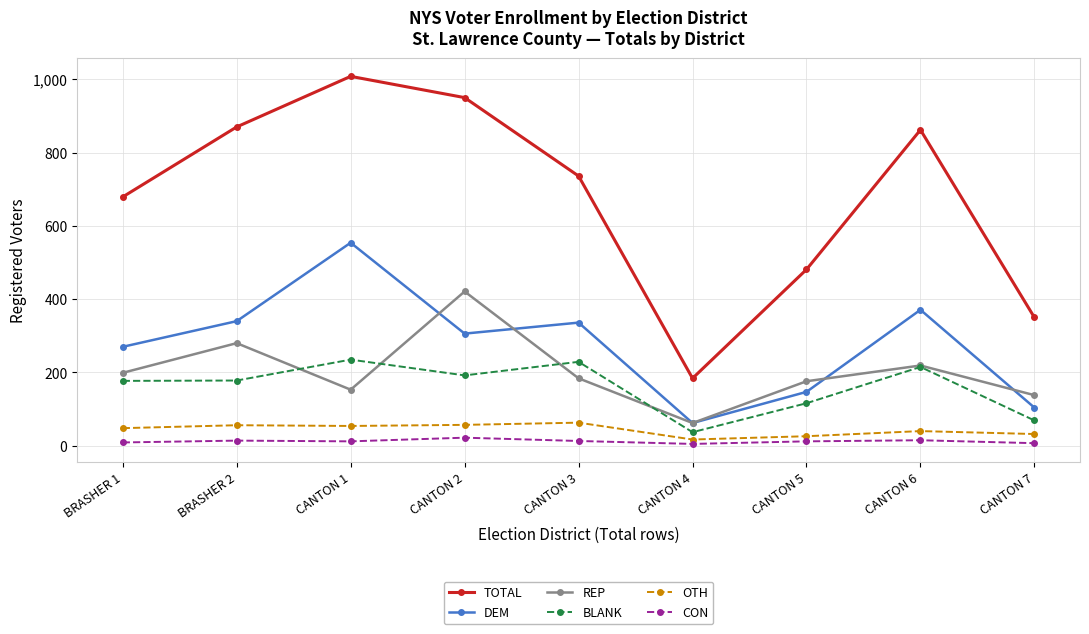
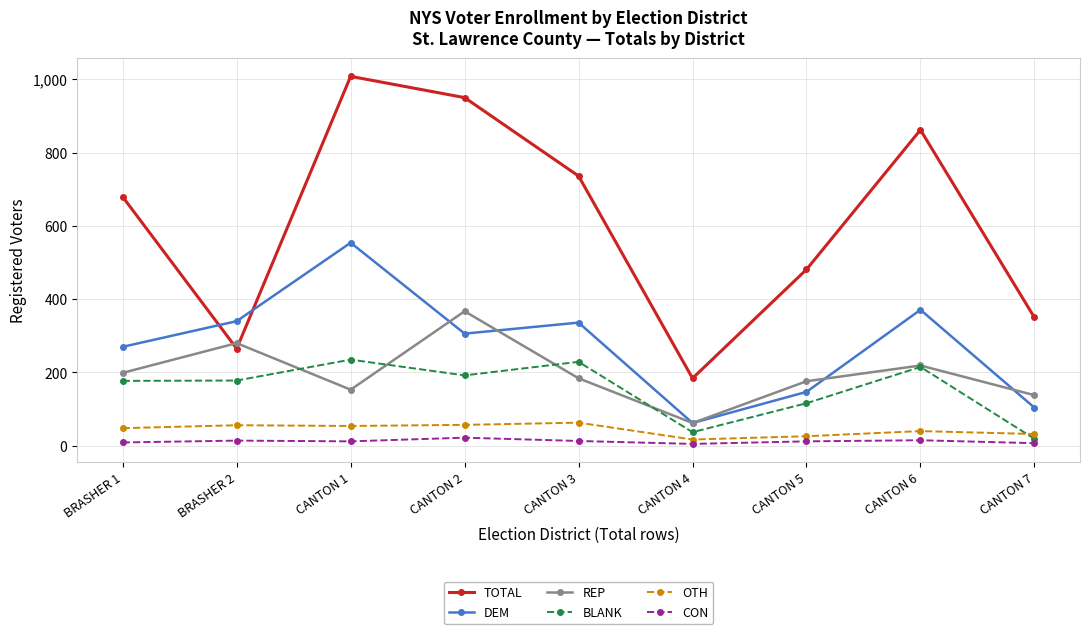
TOTAL, BRASHER 2: 870 -> 270
REP, CANTON 2: 420 -> 370
BLANK, CANTON 7: 70 -> 20
